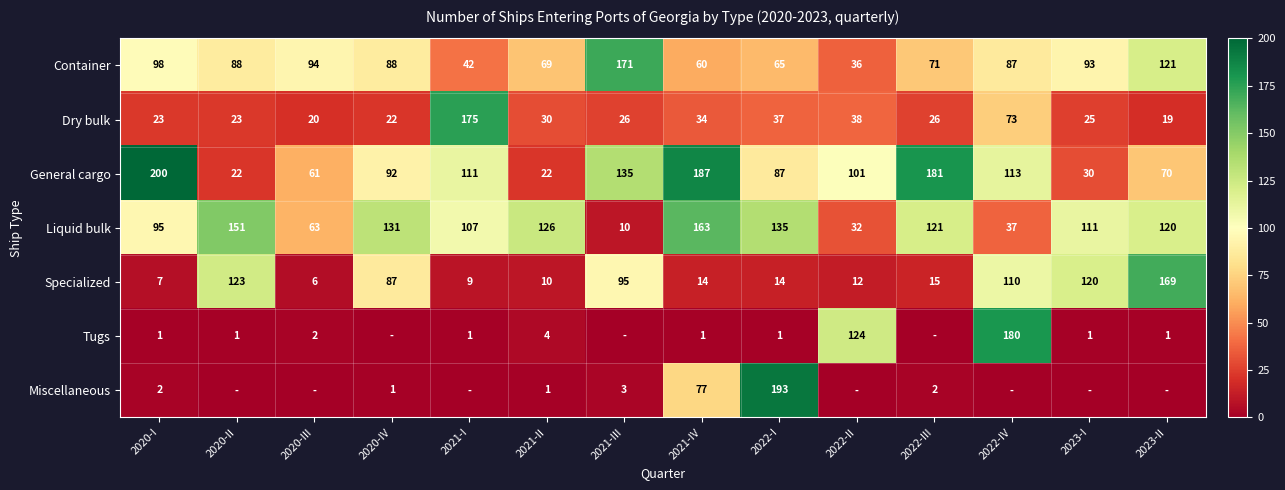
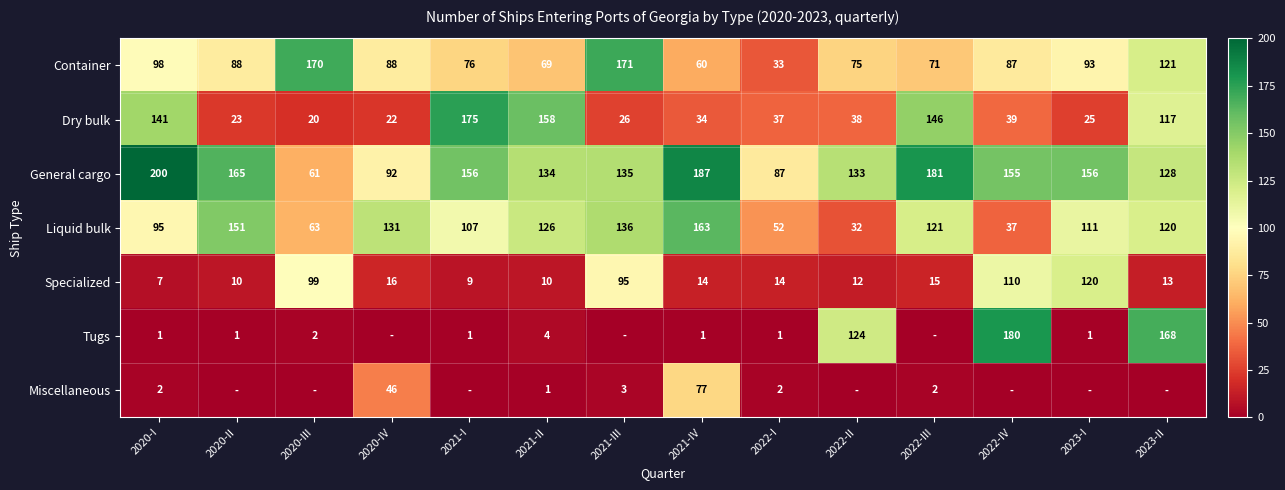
Container, 2020-III: 94 -> 170
Container, 2021-I: 42 -> 76
Container, 2022-I: 65 -> 33
Container, 2022-II: 36 -> 75
Dry bulk, 2020-I: 23 -> 141
Dry bulk, 2021-II: 30 -> 158
Dry bulk, 2022-III: 26 -> 146
Dry bulk, 2022-IV: 73 -> 39
Dry bulk, 2023-II: 19 -> 117
General cargo, 2020-II: 22 -> 165
General cargo, 2021-I: 111 -> 156
General cargo, 2021-II: 22 -> 134
General cargo, 2022-II: 101 -> 133
General cargo, 2022-IV: 113 -> 155
General cargo, 2023-I: 30 -> 156
General cargo, 2023-II: 70 -> 128
Liquid bulk, 2021-III: 10 -> 136
Liquid bulk, 2022-I: 135 -> 52
Specialized, 2020-II: 123 -> 10
Specialized, 2020-III: 6 -> 99
Specialized, 2020-IV: 87 -> 16
Specialized, 2023-II: 169 -> 13
Tugs, 2023-II: 1 -> 168
Miscellaneous, 2020-IV: 1 -> 46
Miscellaneous, 2022-I: 193 -> 2
